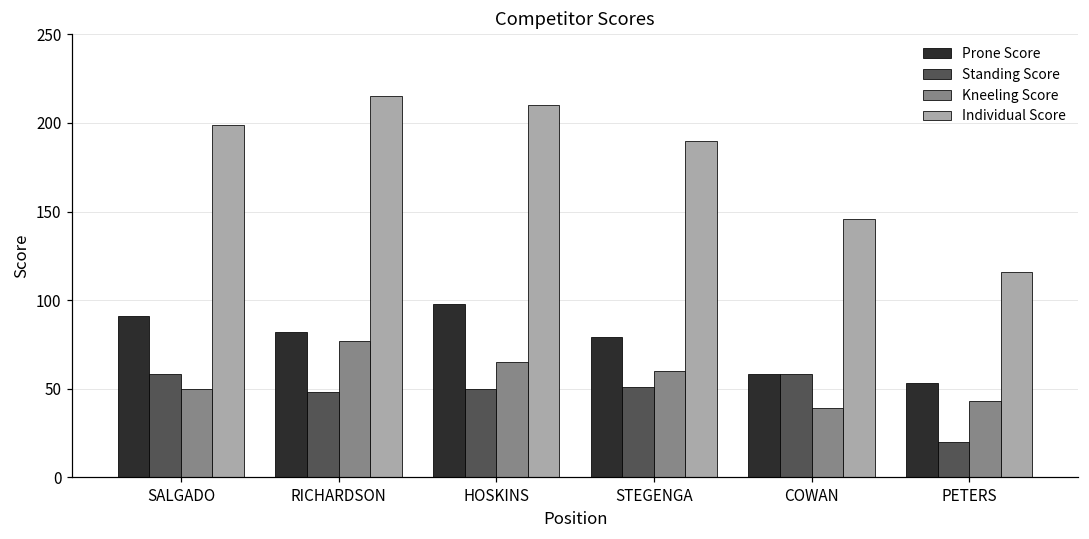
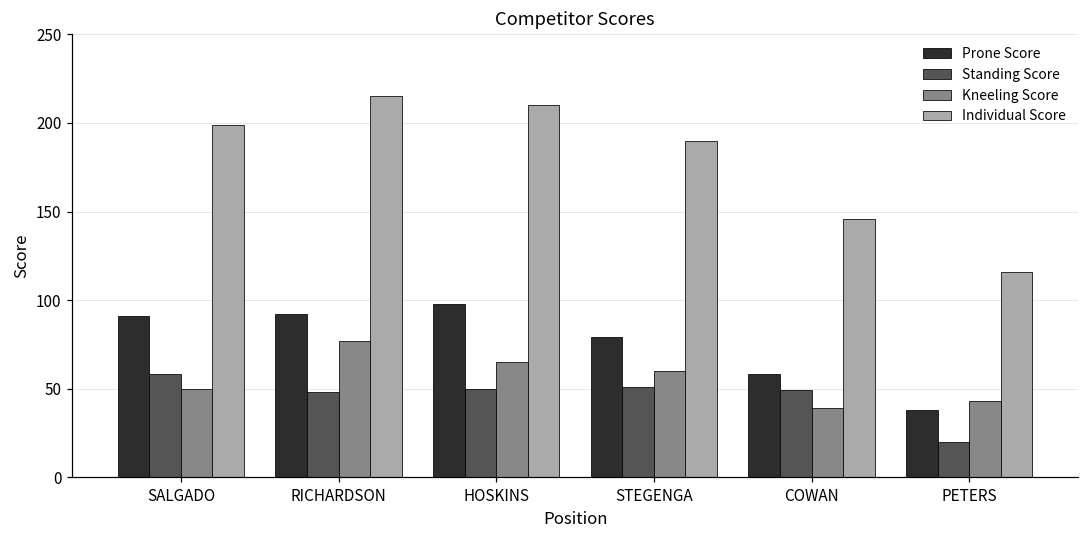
Prone Score, RICHARDSON: 82 -> 92
Standing Score, COWAN: 58 -> 49
Prone Score, PETERS: 53 -> 38
